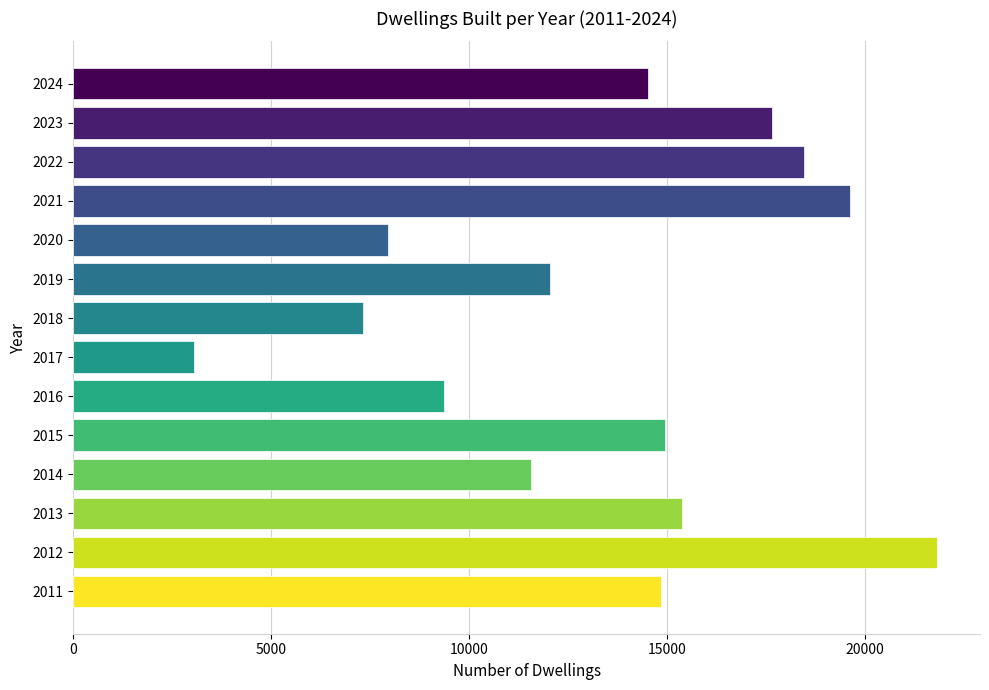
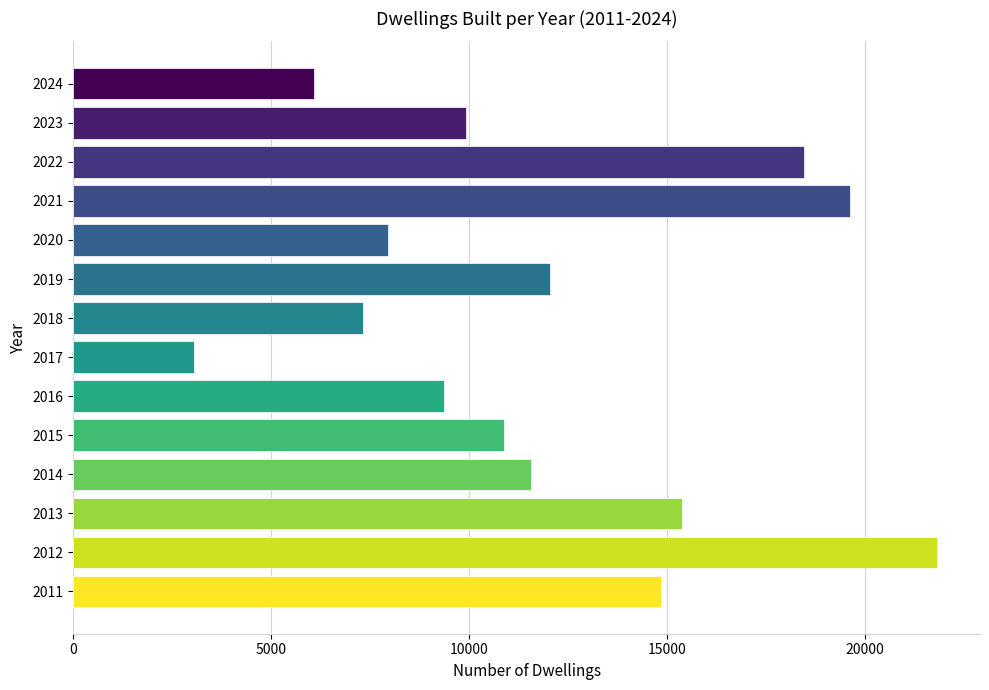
2024: 14500 -> 6100
2023: 17700 -> 9900
2015: 14900 -> 10900
